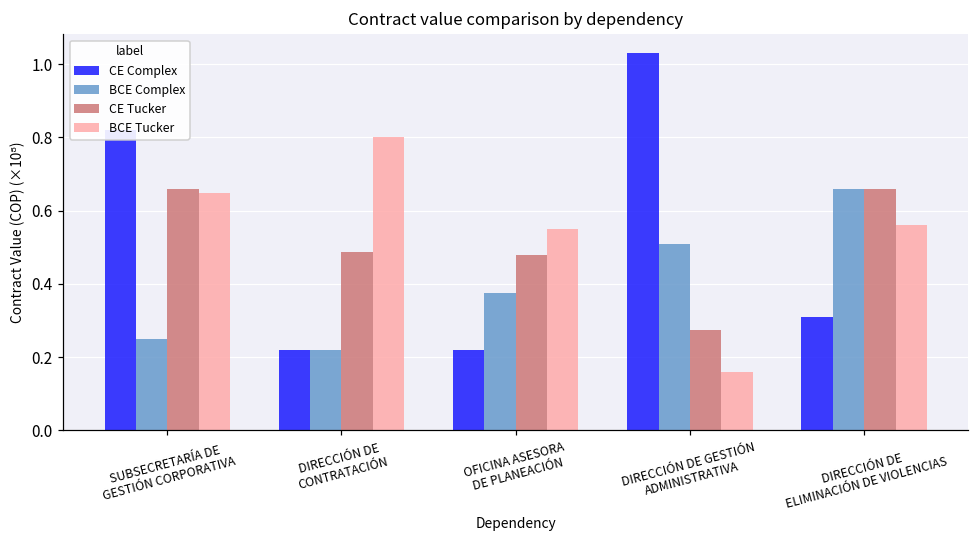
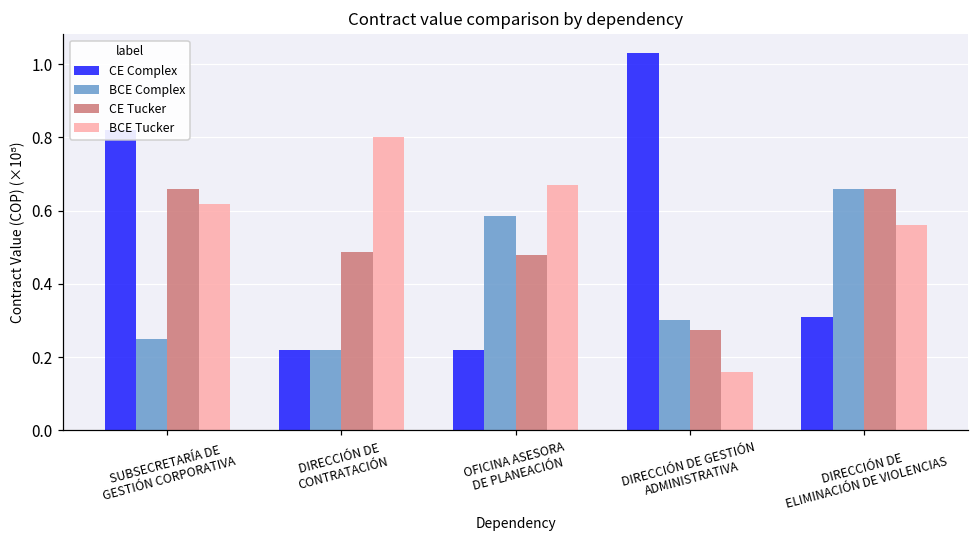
BCE Tucker, SUBSECRETARÍA DE GESTIÓN CORPORATIVA: 0.65 -> 0.62
BCE Complex, OFICINA ASESORA DE PLANEACIÓN: 0.37 -> 0.59
BCE Tucker, OFICINA ASESORA DE PLANEACIÓN: 0.55 -> 0.67
BCE Complex, DIRECCIÓN DE GESTIÓN ADMINISTRATIVA: 0.51 -> 0.30
